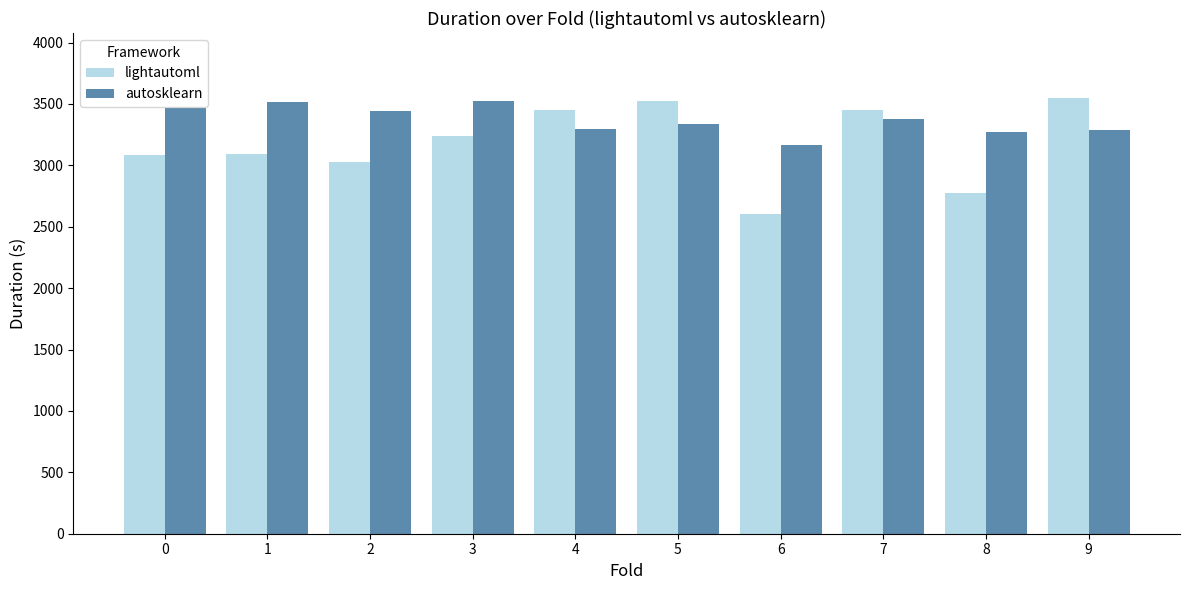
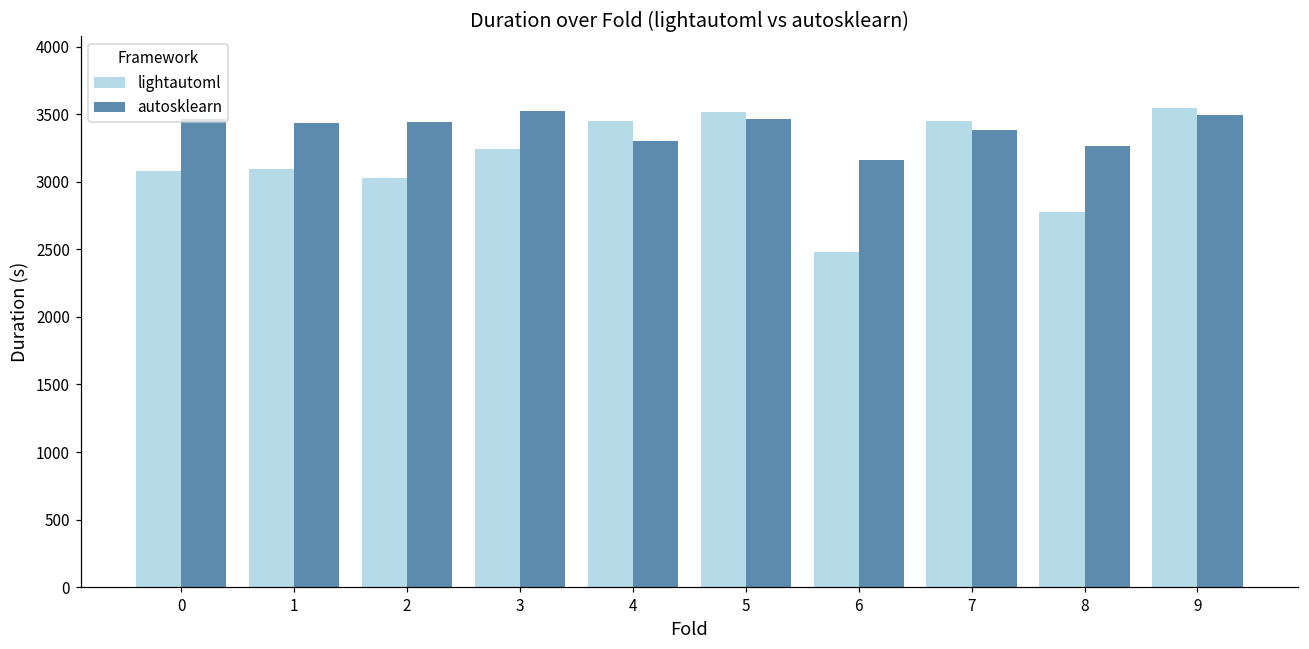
autosklearn, 1: 3520 -> 3440
autosklearn, 5: 3330 -> 3470
lightautoml, 6: 2600 -> 2480
autosklearn, 9: 3290 -> 3500
